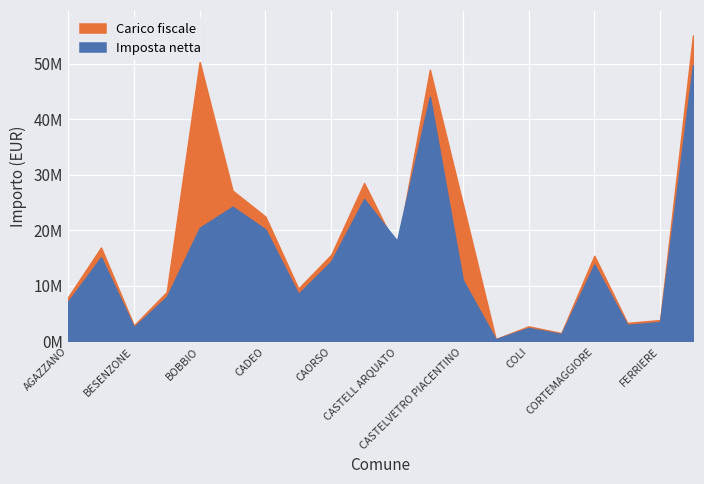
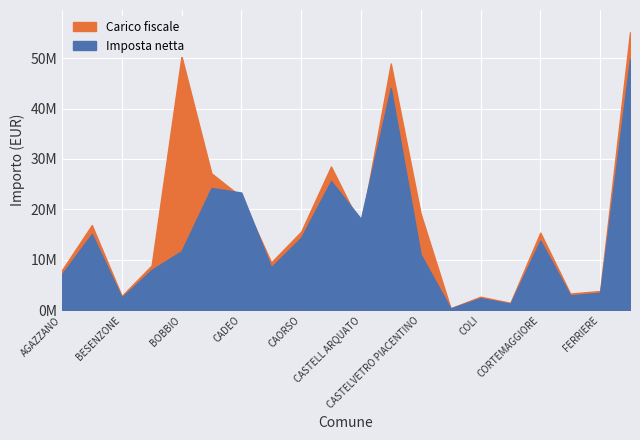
Imposta netta, BOBBIO: 20000000 -> 12000000
Imposta netta, CADEO: 20000000 -> 23000000
Carico fiscale, CASTELVETRO PIACENTINO: 25000000 -> 19000000
